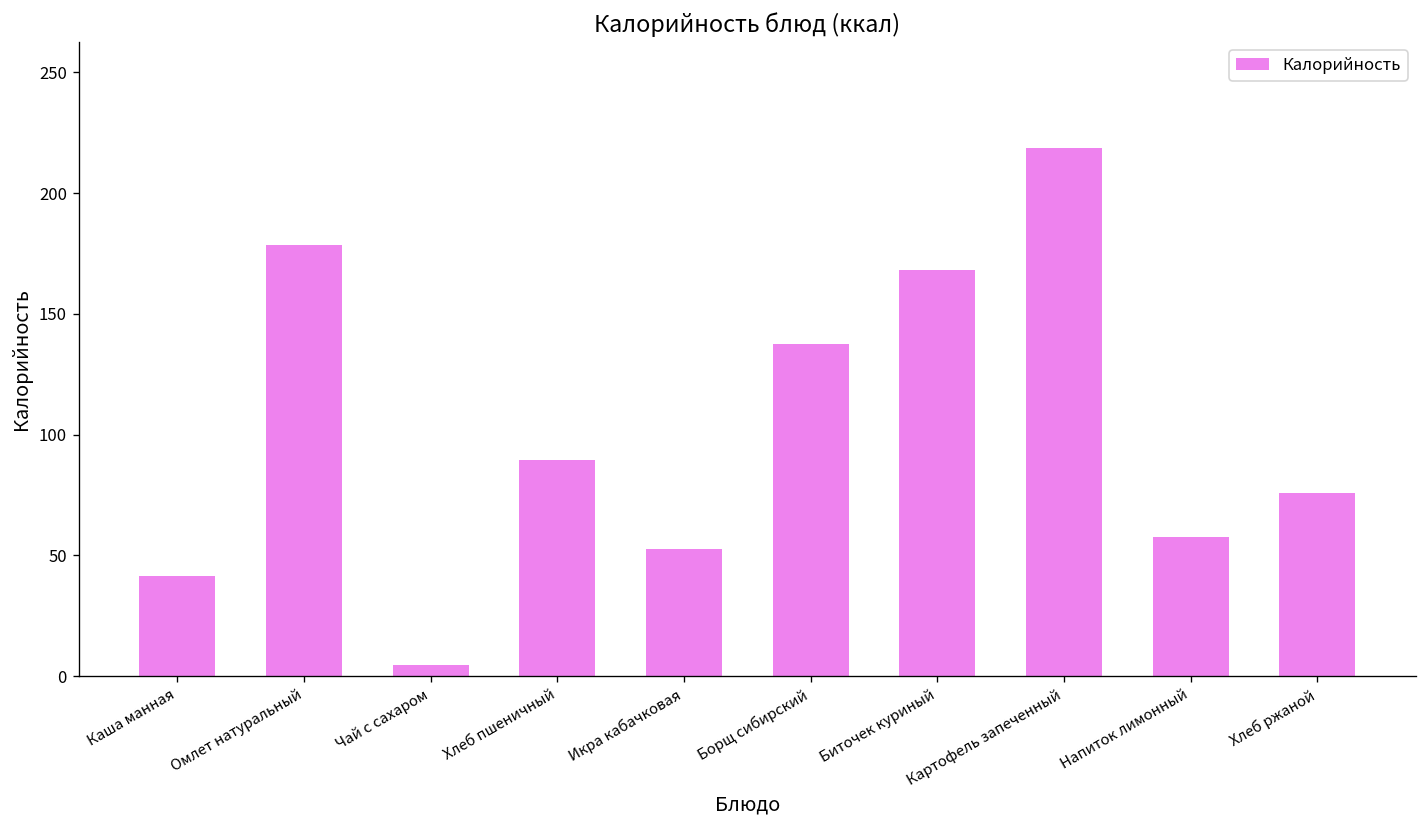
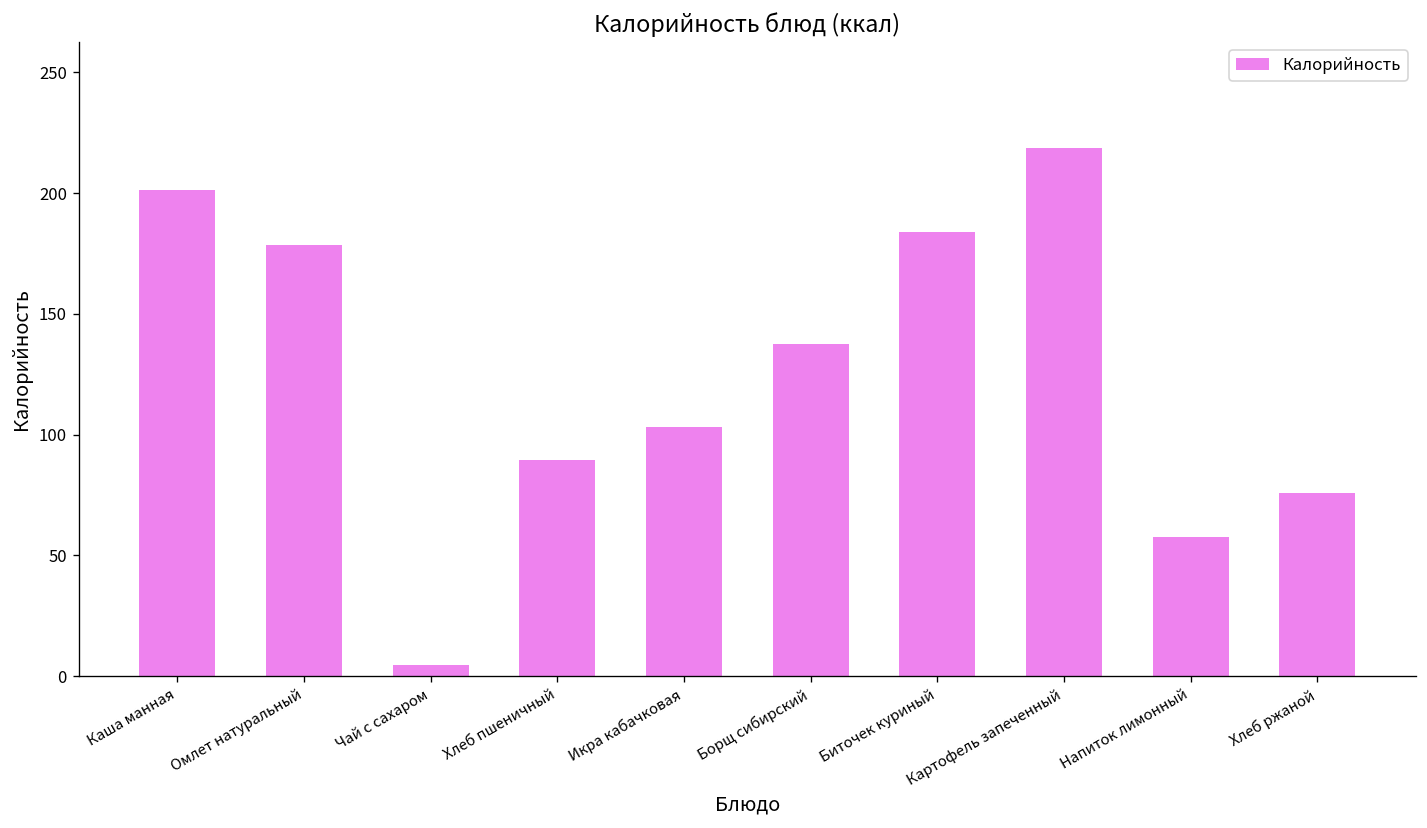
Каша манная: 41 -> 201
Икра кабачковая: 52 -> 103
Биточек куриный: 168 -> 184
